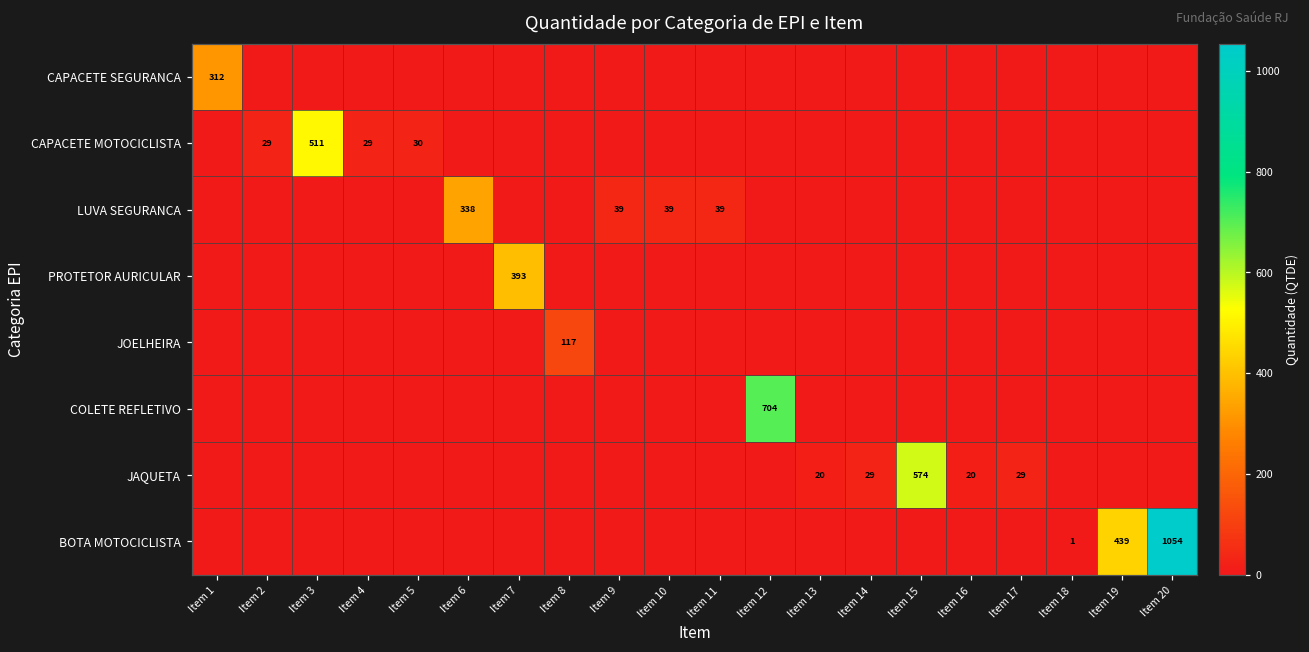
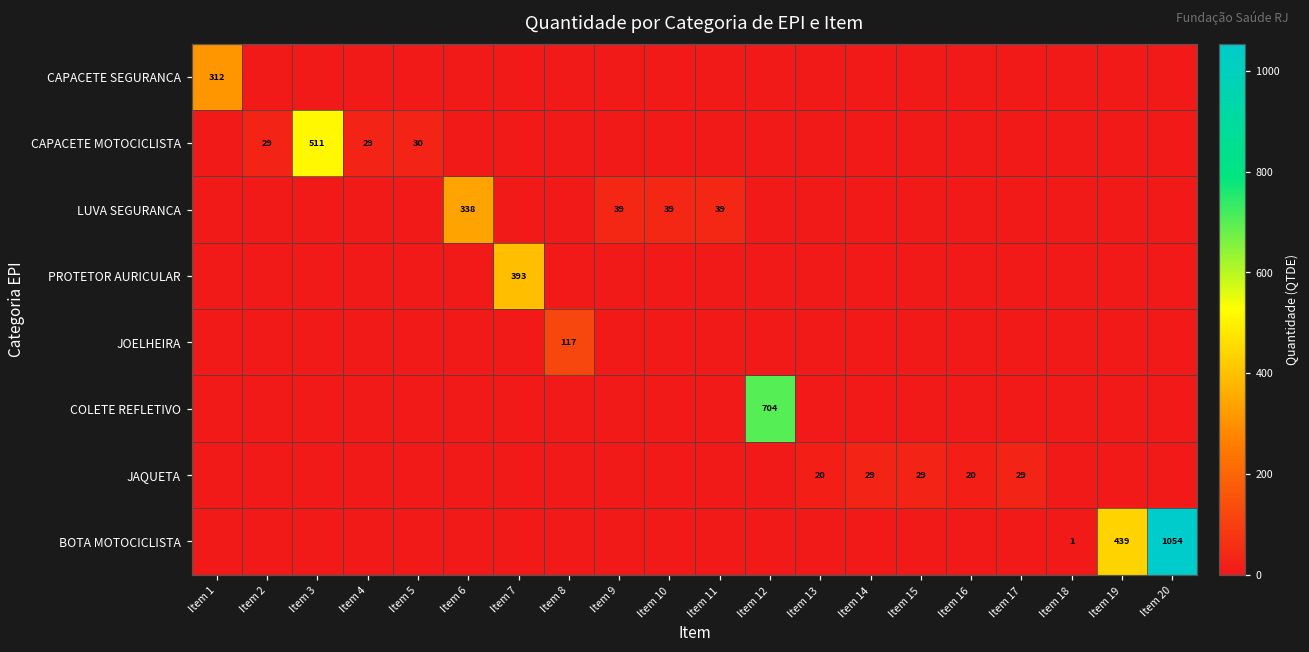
JAQUETA, Item 15: 574 -> 29
